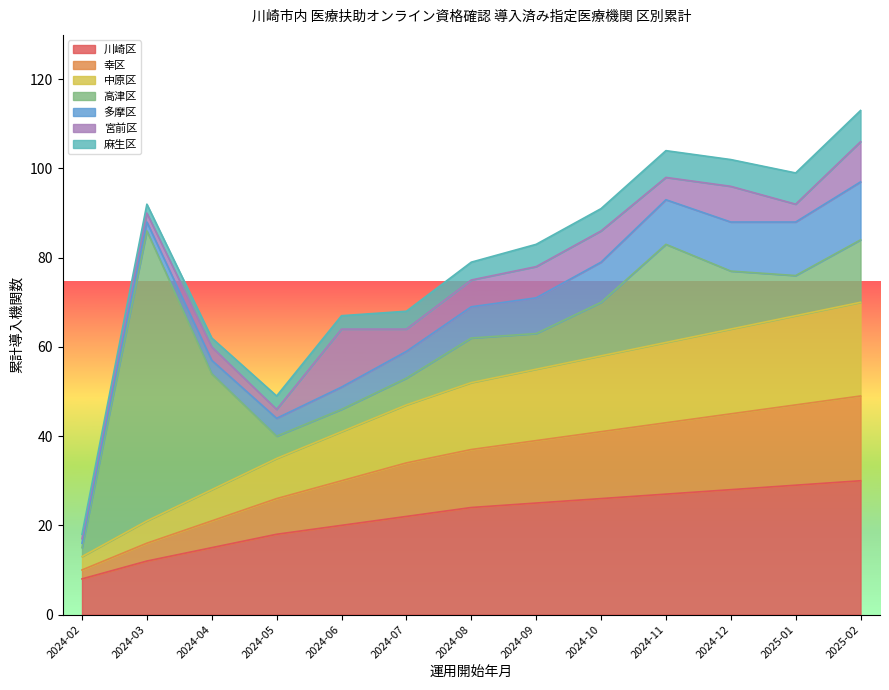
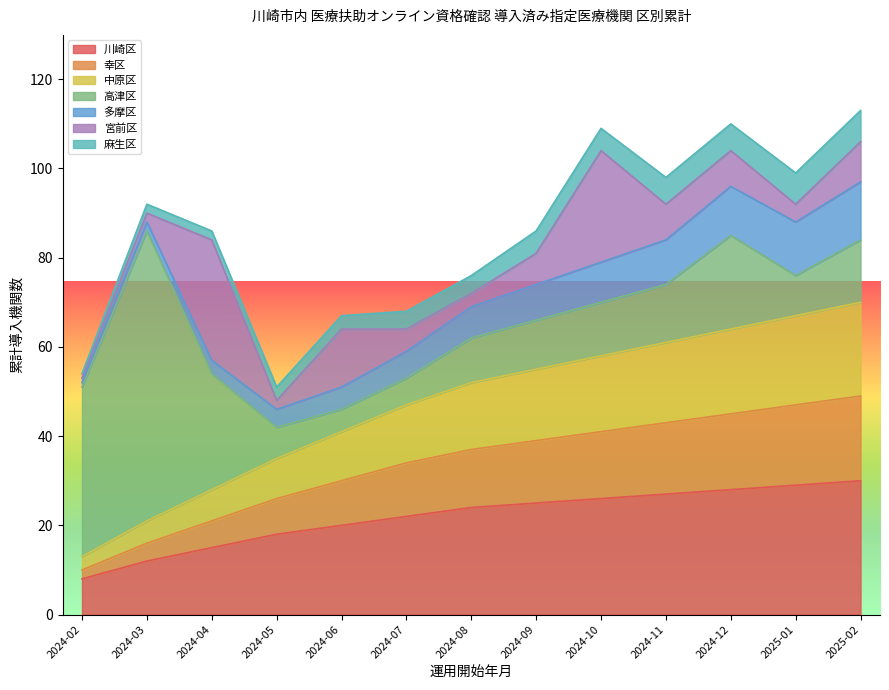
高津区, 2024-02: 2 -> 38
宮前区, 2024-04: 3 -> 27
高津区, 2024-05: 5 -> 7
宮前区, 2024-08: 6 -> 3
高津区, 2024-09: 8 -> 11
宮前区, 2024-10: 7 -> 25
高津区, 2024-11: 22 -> 13
宮前区, 2024-11: 5 -> 8
高津区, 2024-12: 13 -> 21
